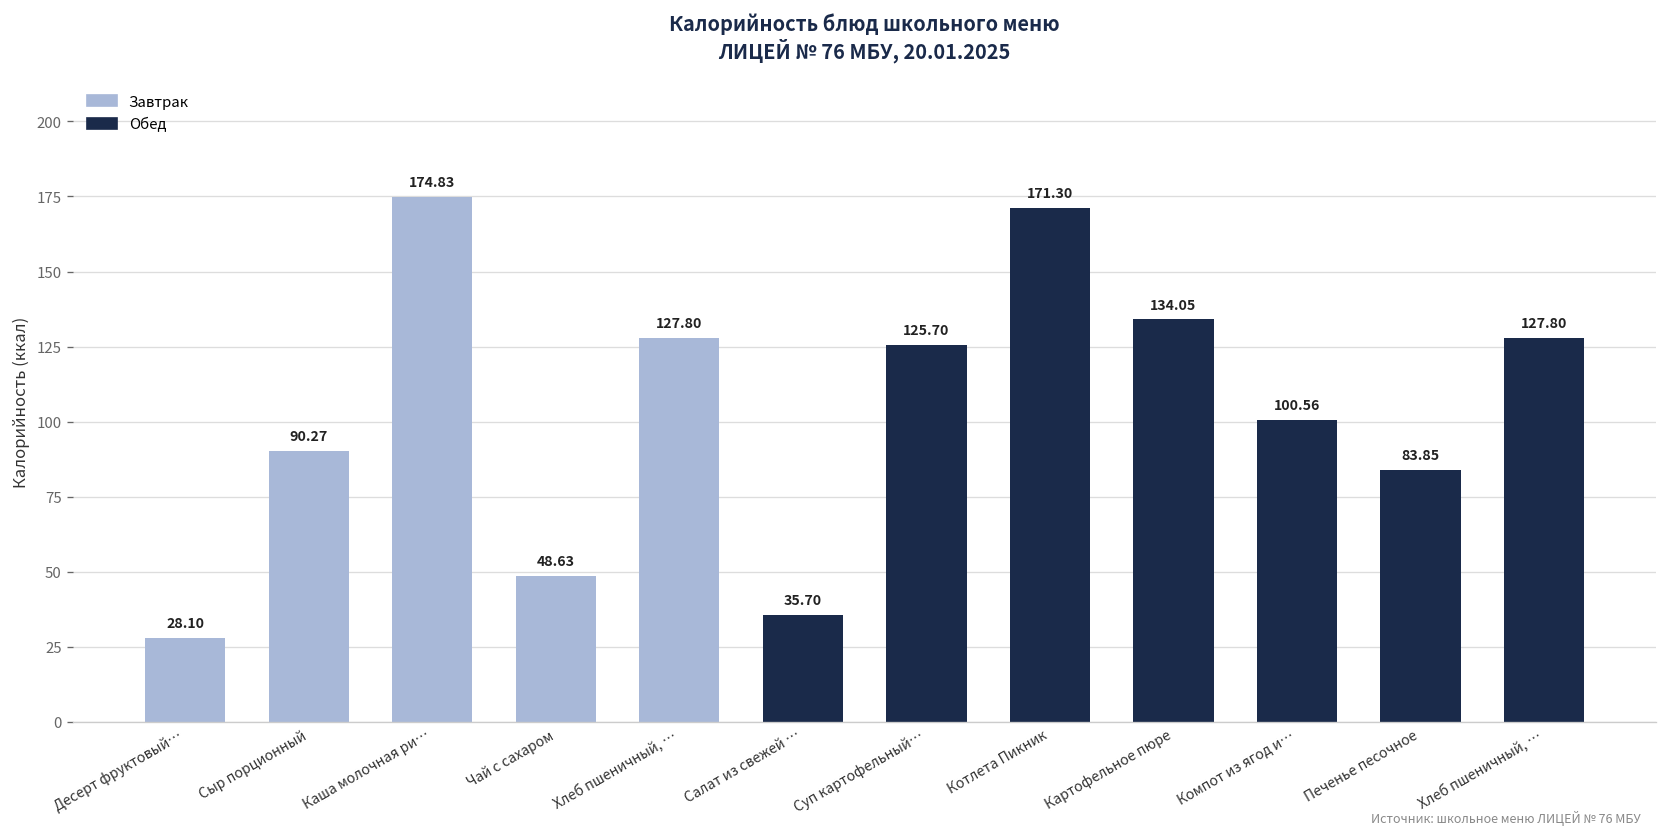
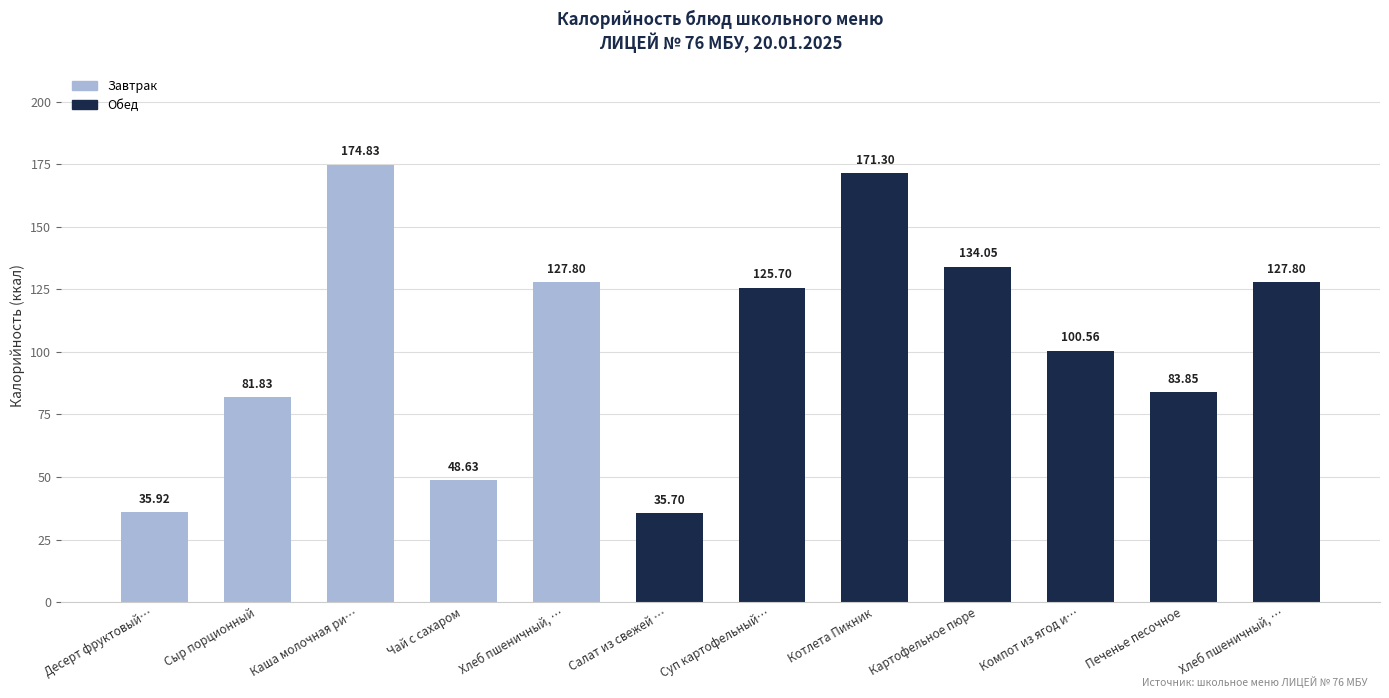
Десерт фруктовый…: 28.10 -> 35.92
Сыр порционный: 90.27 -> 81.83
